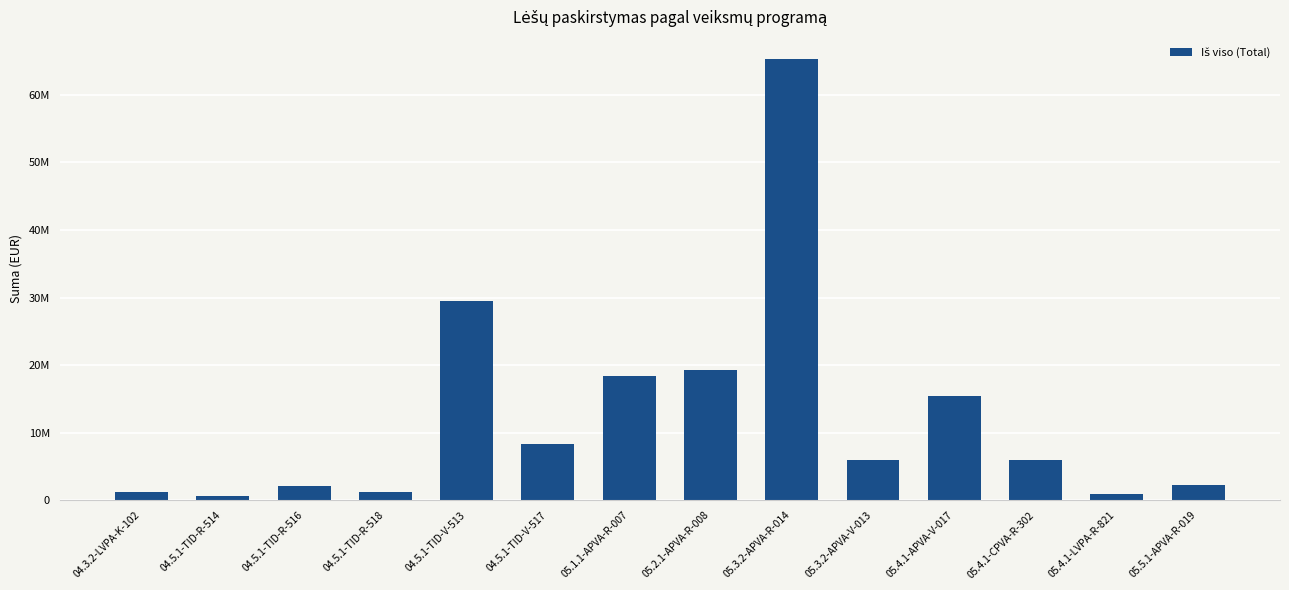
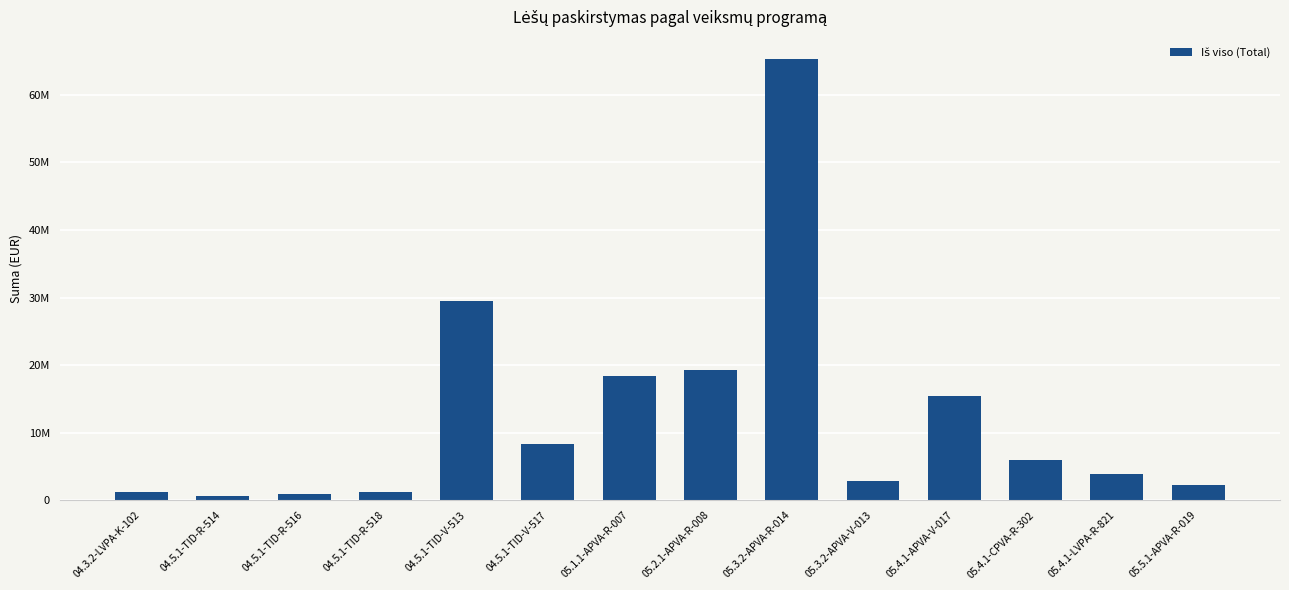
04.5.1-TID-R-516: 2000000 -> 1000000
05.3.2-APVA-V-013: 6000000 -> 3000000
05.4.1-LVPA-R-821: 1000000 -> 4000000
